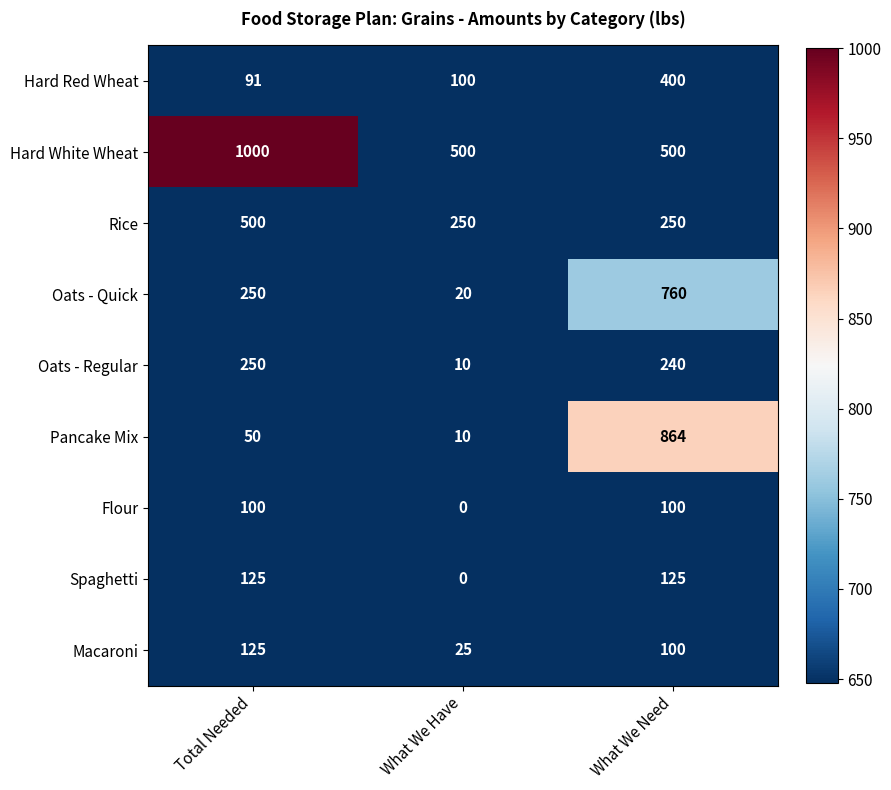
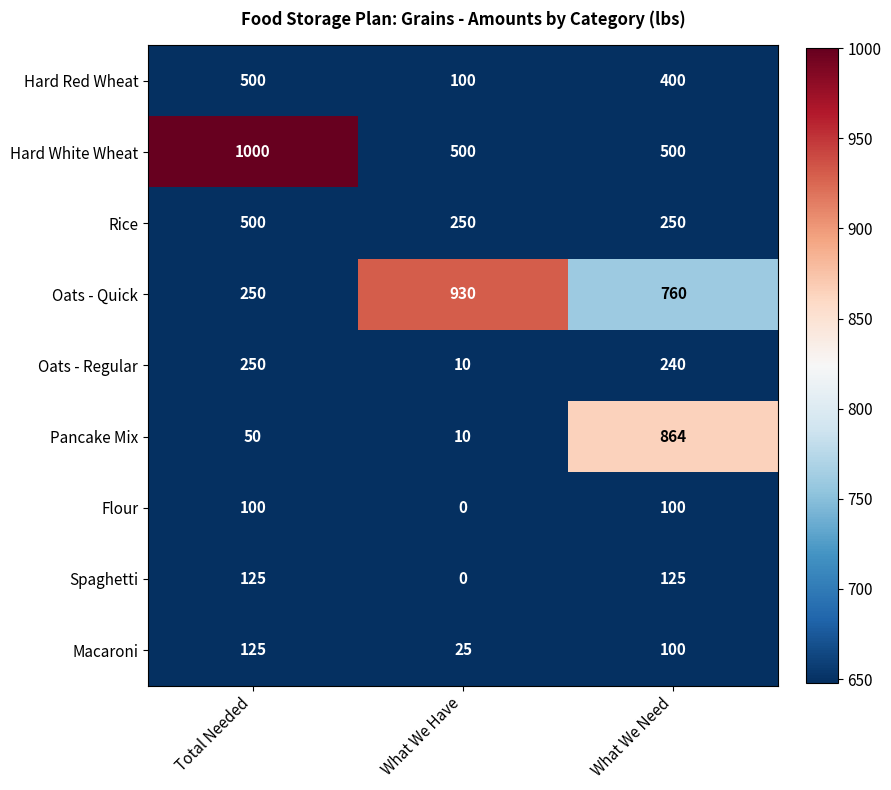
Hard Red Wheat, Total Needed: 91 -> 500
Oats - Quick, What We Have: 20 -> 930
